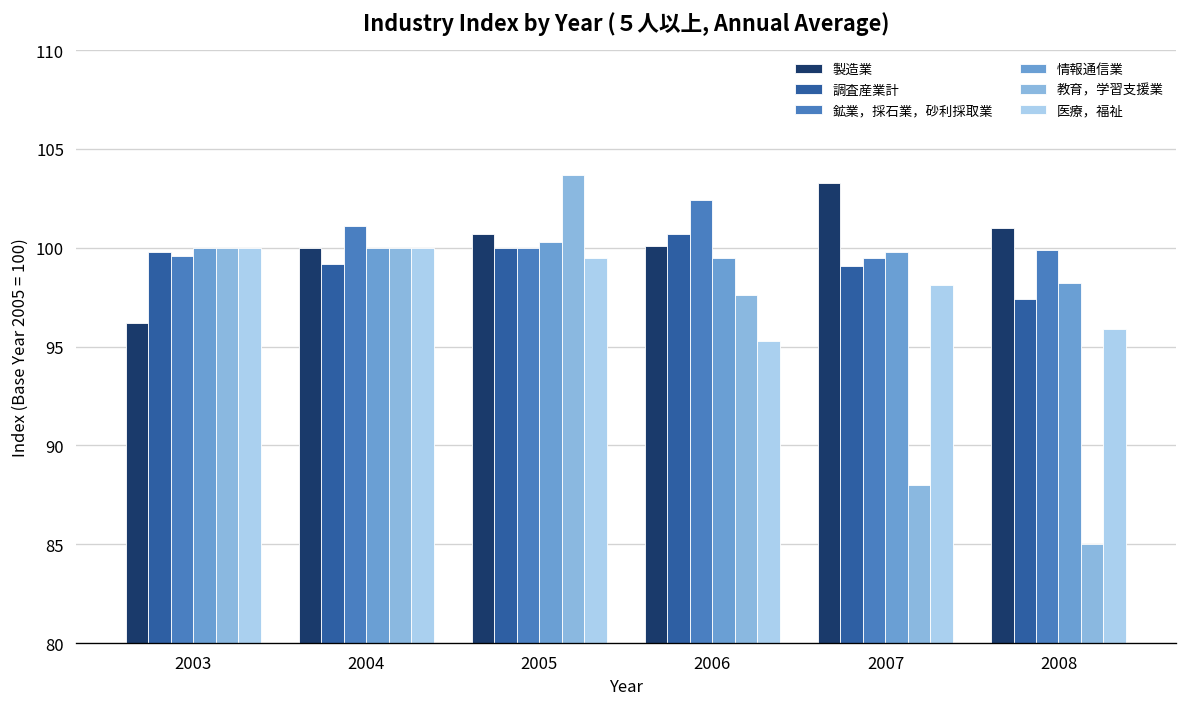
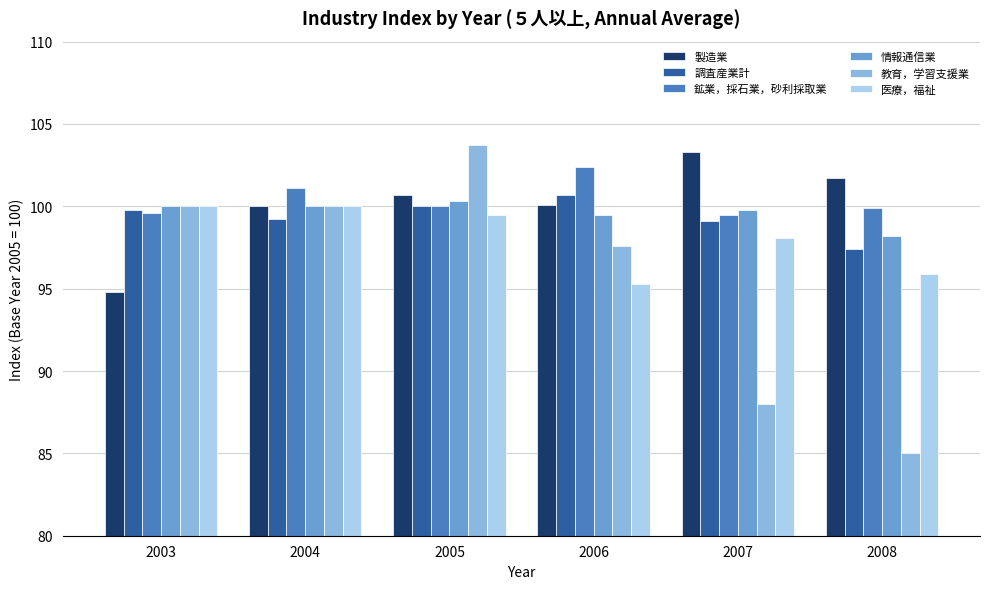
製造業, 2003: 96.2 -> 94.8
製造業, 2008: 101.0 -> 101.7
